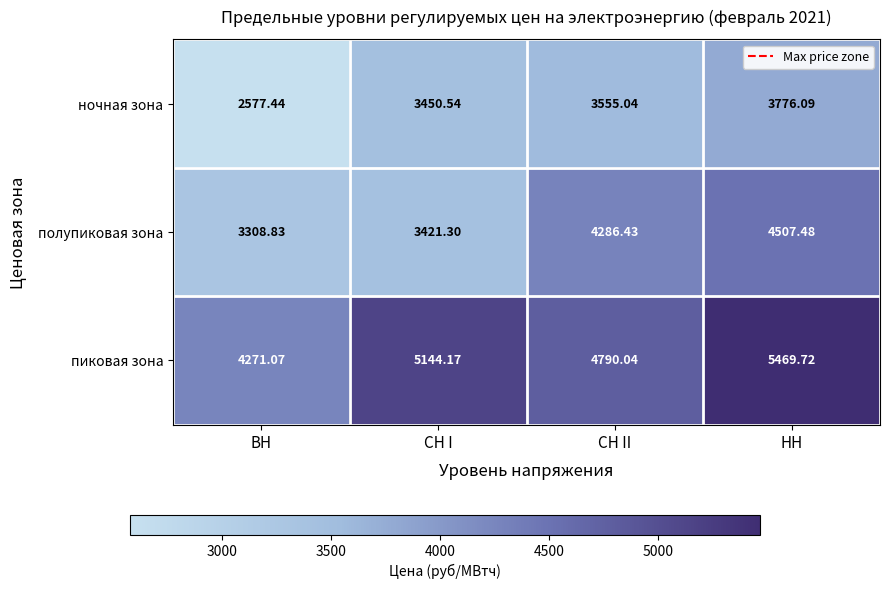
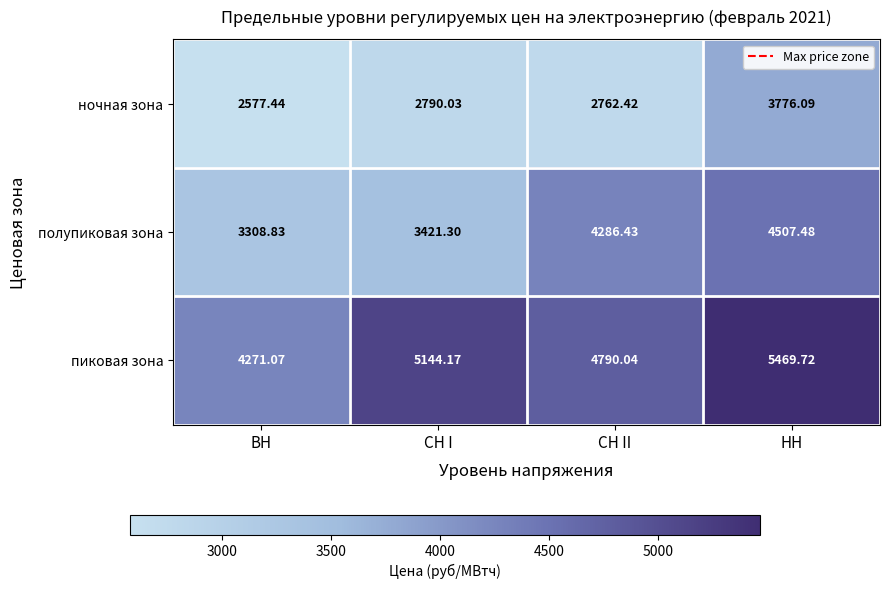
ночная зона, СН I: 3450.54 -> 2790.03
ночная зона, СН II: 3555.04 -> 2762.42
